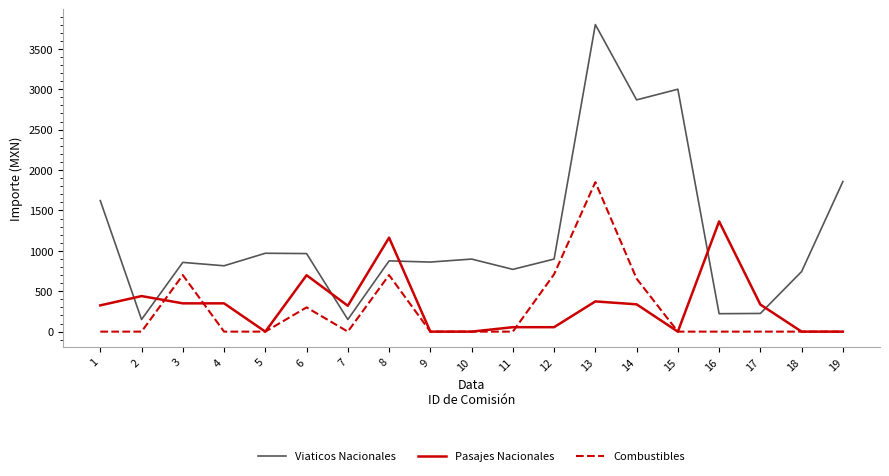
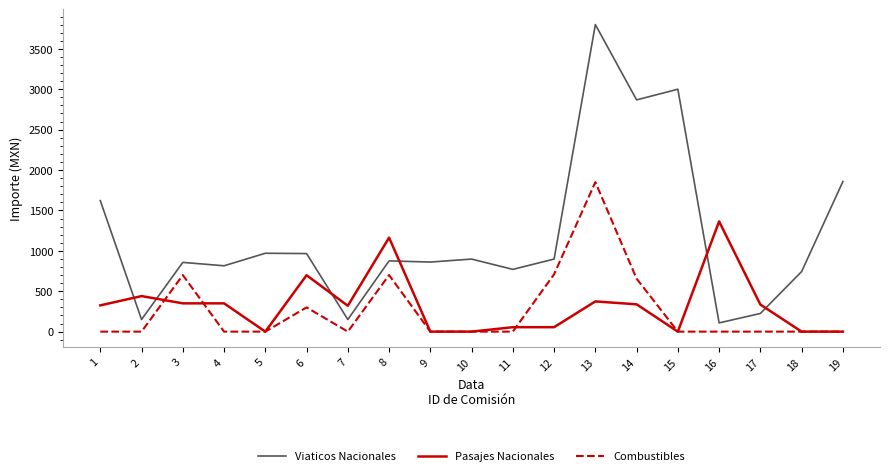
Viaticos Nacionales, 16: 200 -> 100
